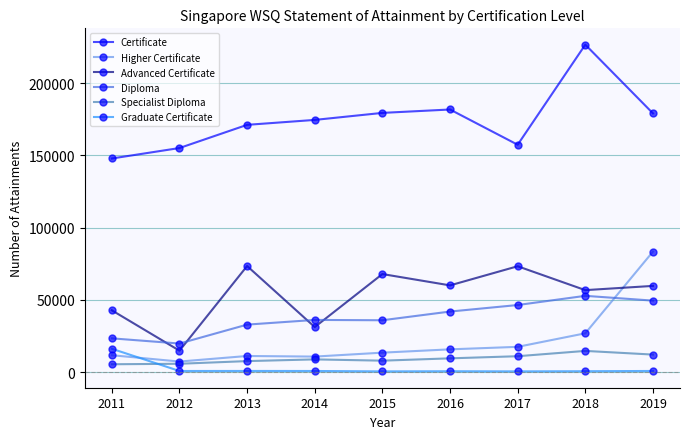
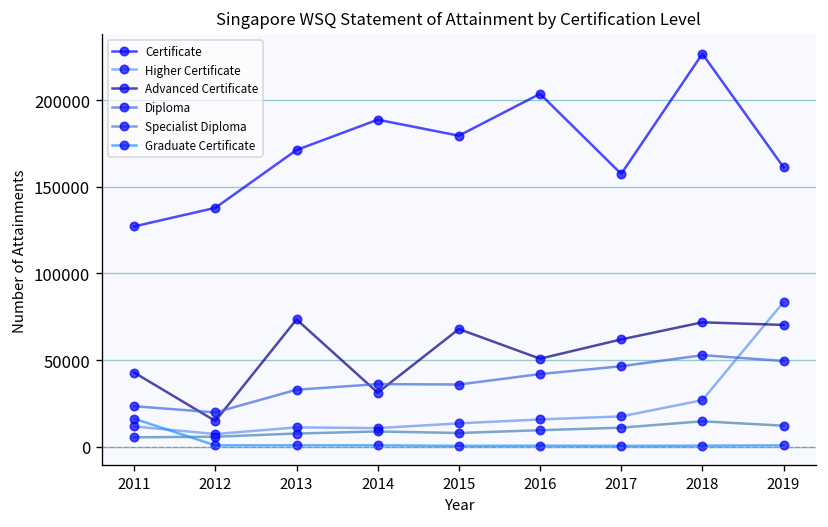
Certificate, 2011: 148000 -> 127000
Certificate, 2012: 155000 -> 138000
Certificate, 2014: 175000 -> 189000
Certificate, 2016: 182000 -> 204000
Advanced Certificate, 2016: 60000 -> 51000
Advanced Certificate, 2017: 73000 -> 62000
Advanced Certificate, 2018: 57000 -> 72000
Certificate, 2019: 179000 -> 161000
Advanced Certificate, 2019: 60000 -> 70000
